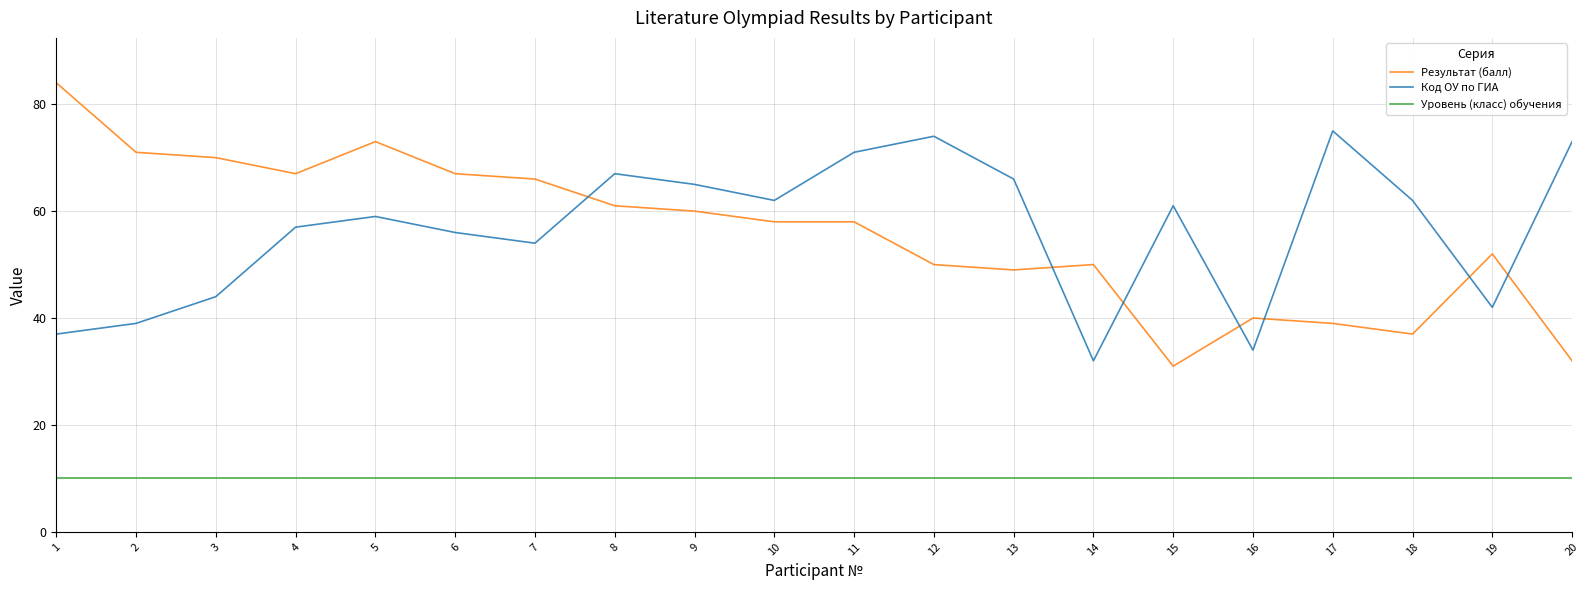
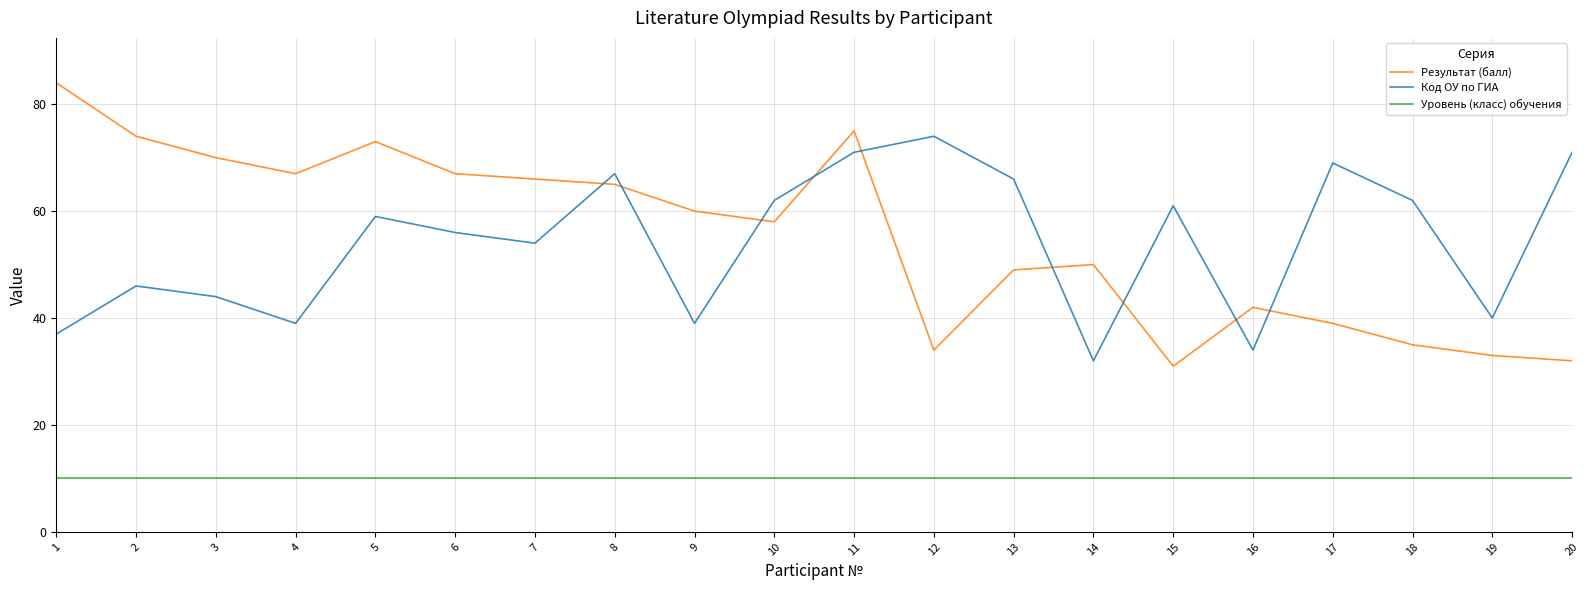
Результат (балл), 2: 71 -> 74
Код ОУ по ГИА, 2: 39 -> 46
Код ОУ по ГИА, 4: 57 -> 39
Результат (балл), 8: 61 -> 65
Код ОУ по ГИА, 9: 65 -> 39
Результат (балл), 11: 58 -> 75
Результат (балл), 12: 50 -> 34
Результат (балл), 16: 40 -> 42
Код ОУ по ГИА, 17: 75 -> 69
Результат (балл), 18: 37 -> 35
Результат (балл), 19: 52 -> 33
Код ОУ по ГИА, 19: 42 -> 40
Код ОУ по ГИА, 20: 73 -> 71
